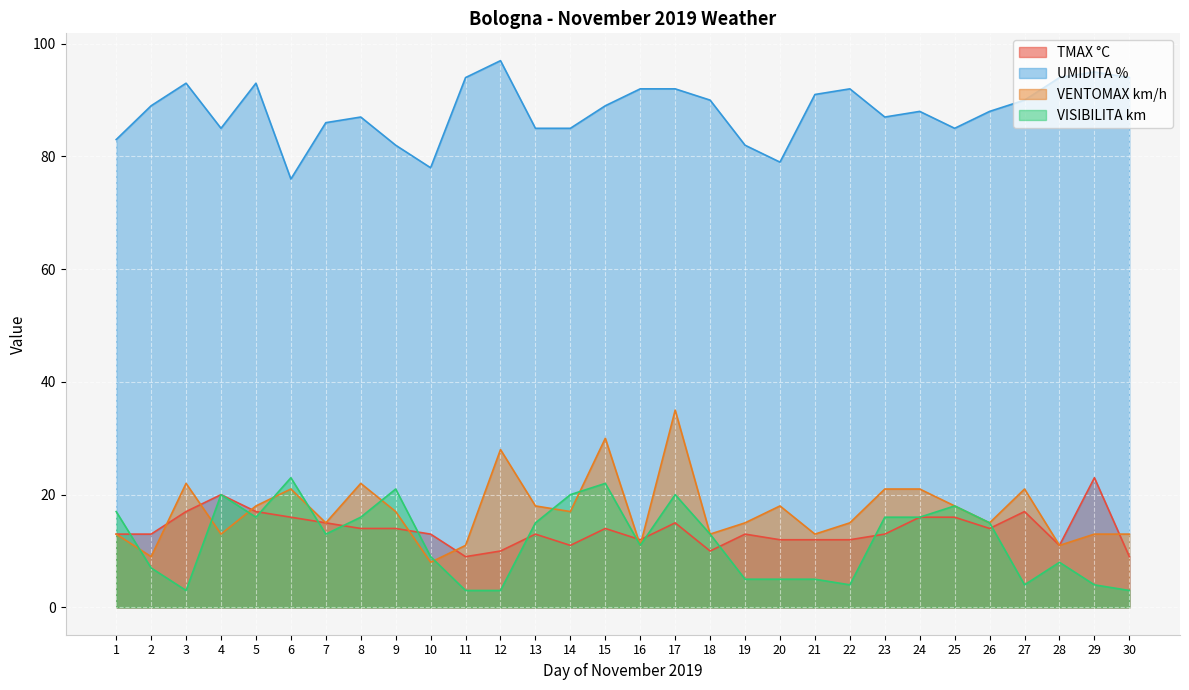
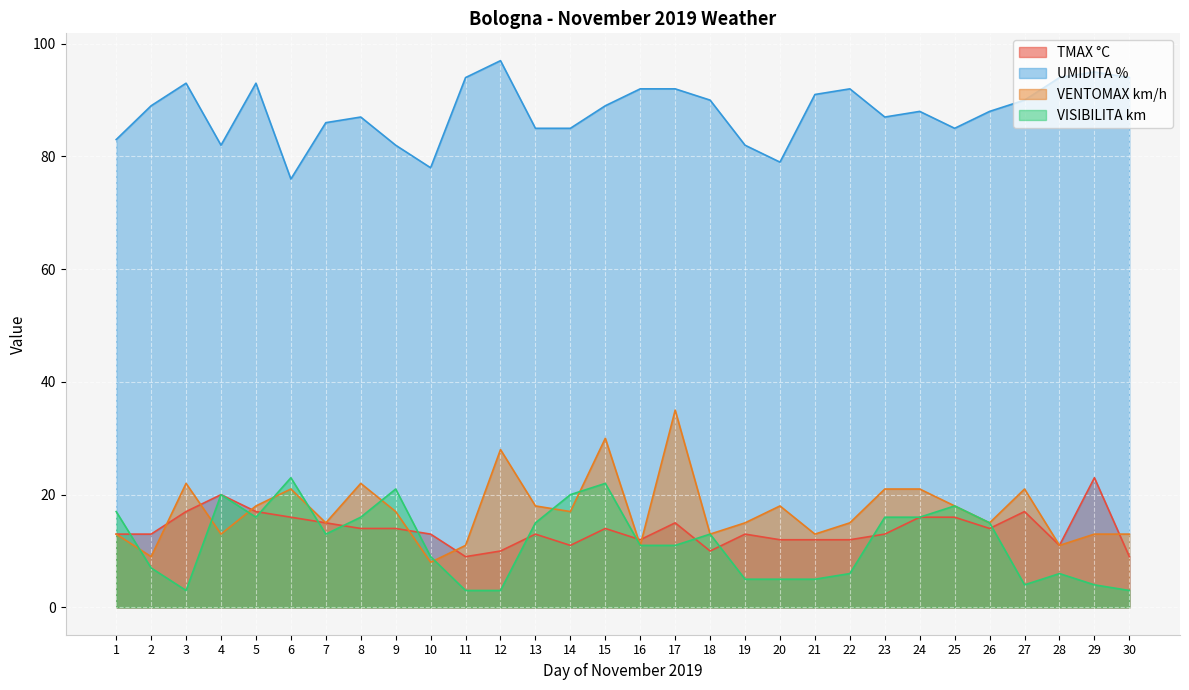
UMIDITA %, 4: 85 -> 82
VISIBILITA km, 17: 20 -> 11
VISIBILITA km, 22: 4 -> 6
VISIBILITA km, 28: 8 -> 6
